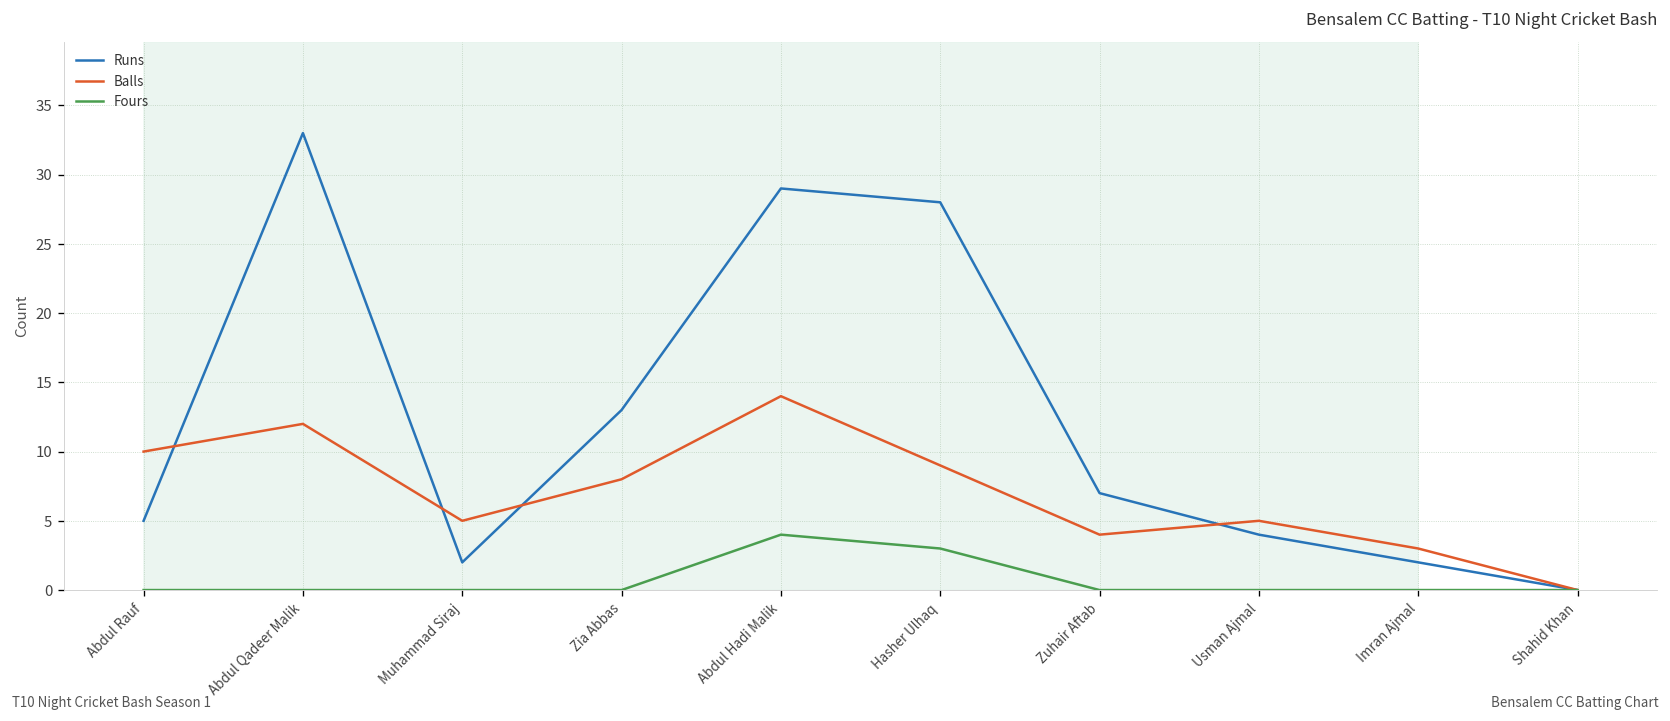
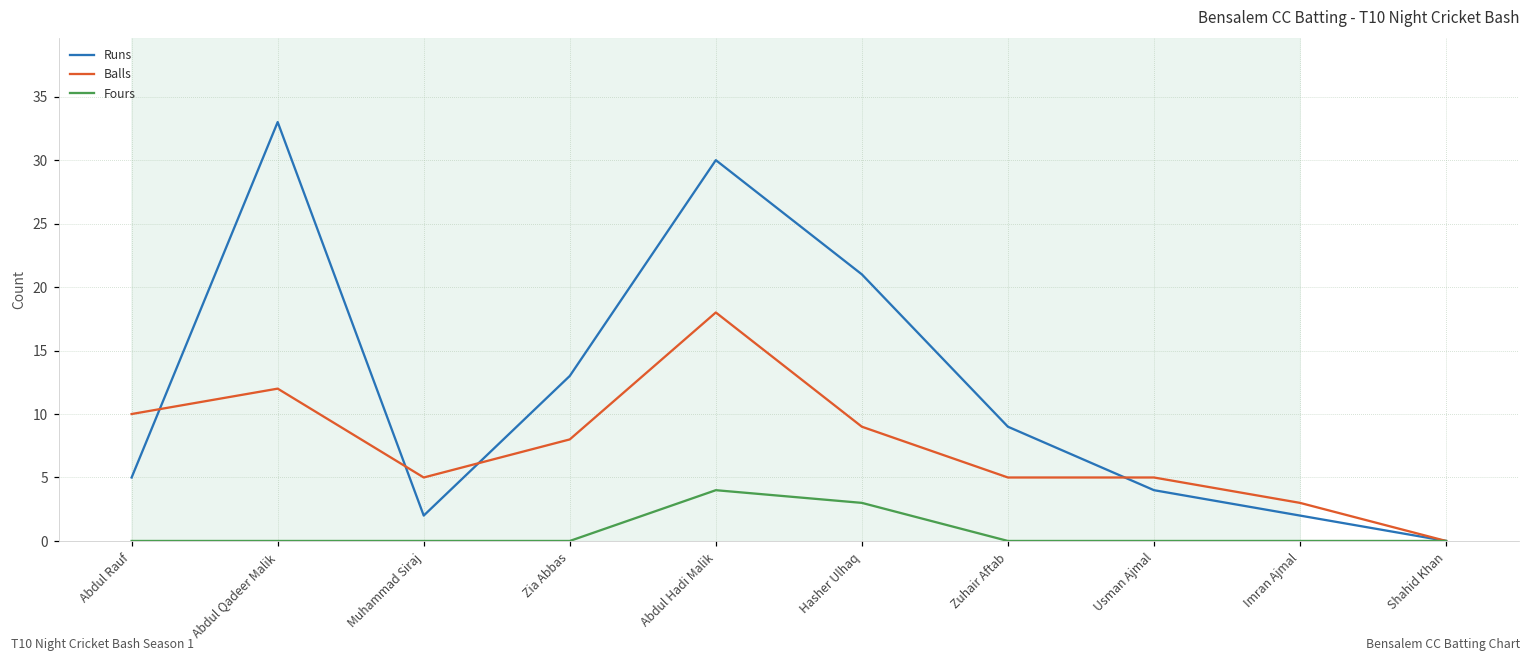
Runs, Abdul Hadi Malik: 29 -> 30
Balls, Abdul Hadi Malik: 14 -> 18
Runs, Hasher Ulhaq: 28 -> 21
Runs, Zuhair Aftab: 7 -> 9
Balls, Zuhair Aftab: 4 -> 5
